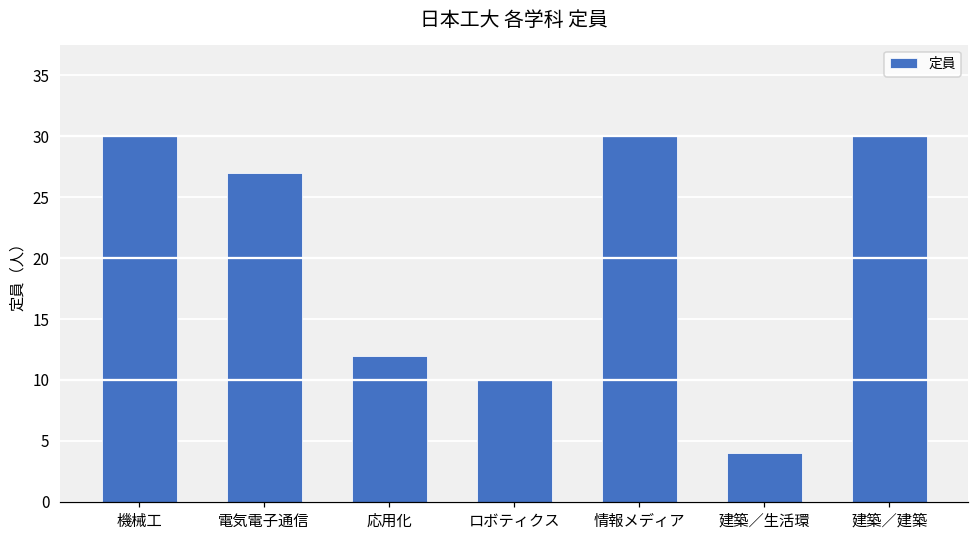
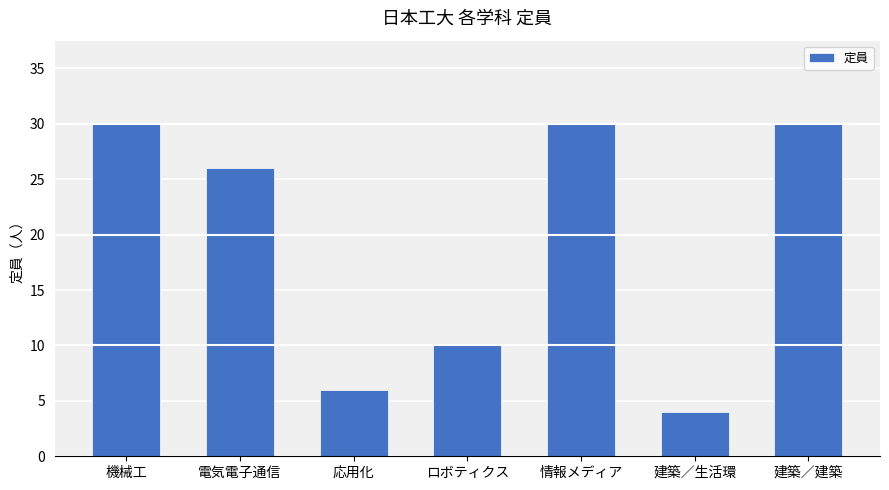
電気電子通信: 27 -> 26
応用化: 12 -> 6
